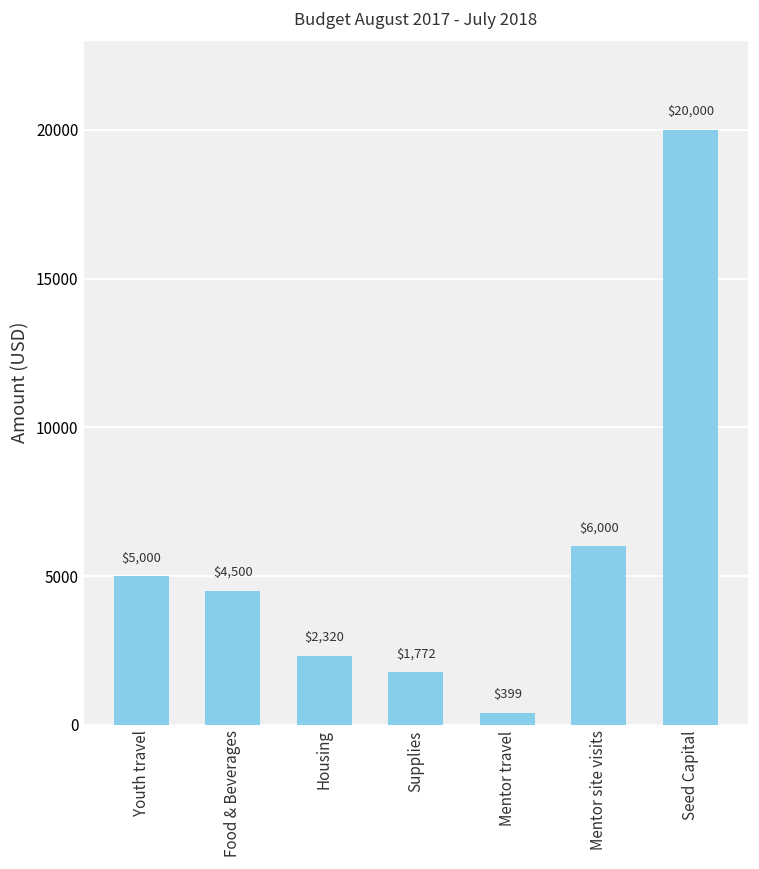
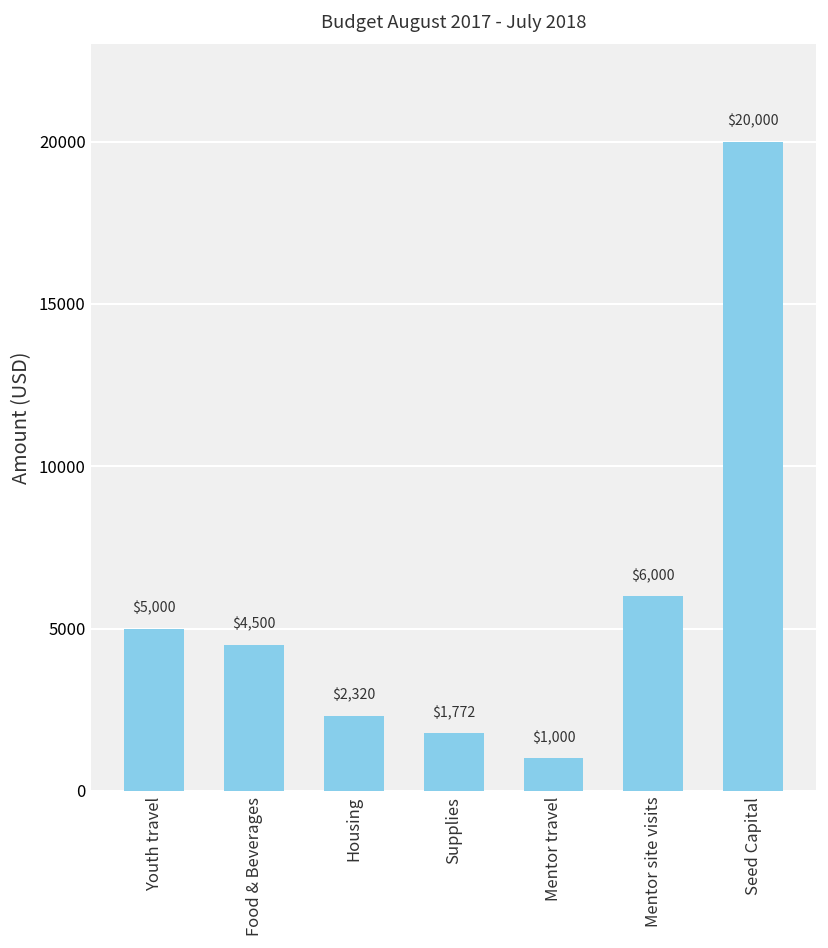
Mentor travel: $399 -> $1,000
